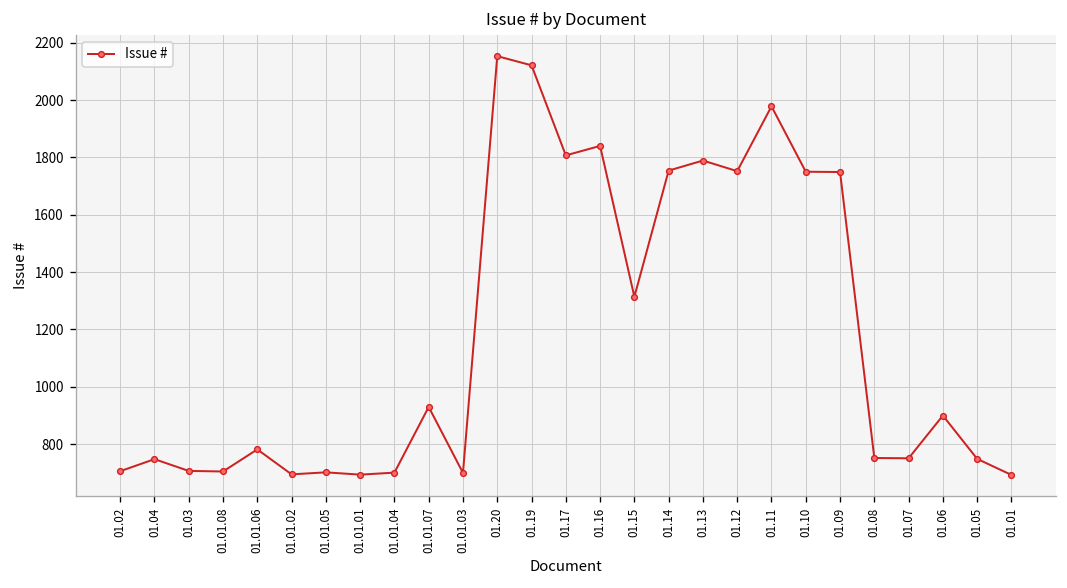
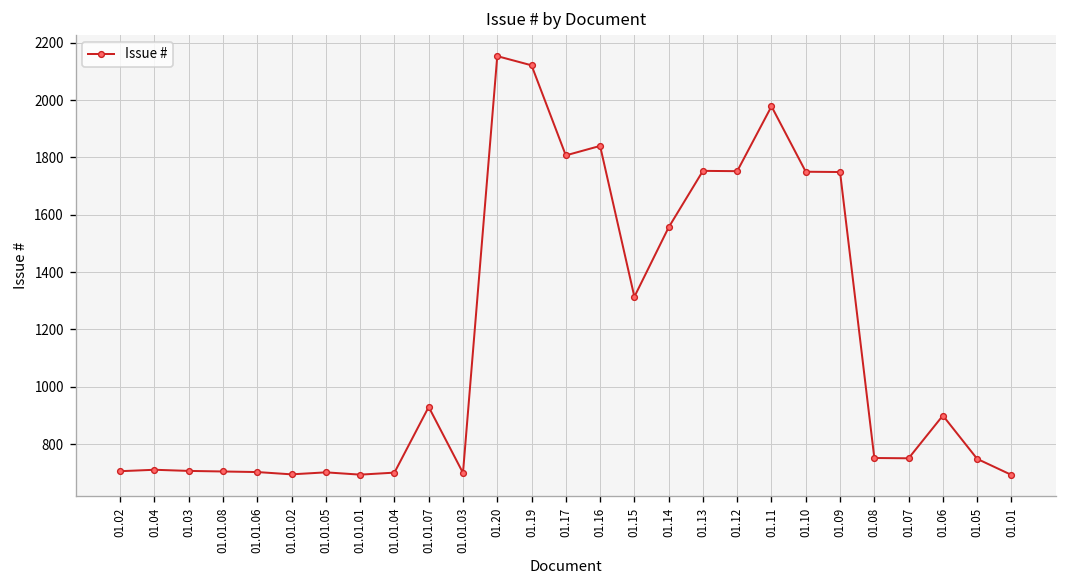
01.04: 750 -> 710
01.01.06: 780 -> 700
01.14: 1750 -> 1560
01.13: 1790 -> 1750
